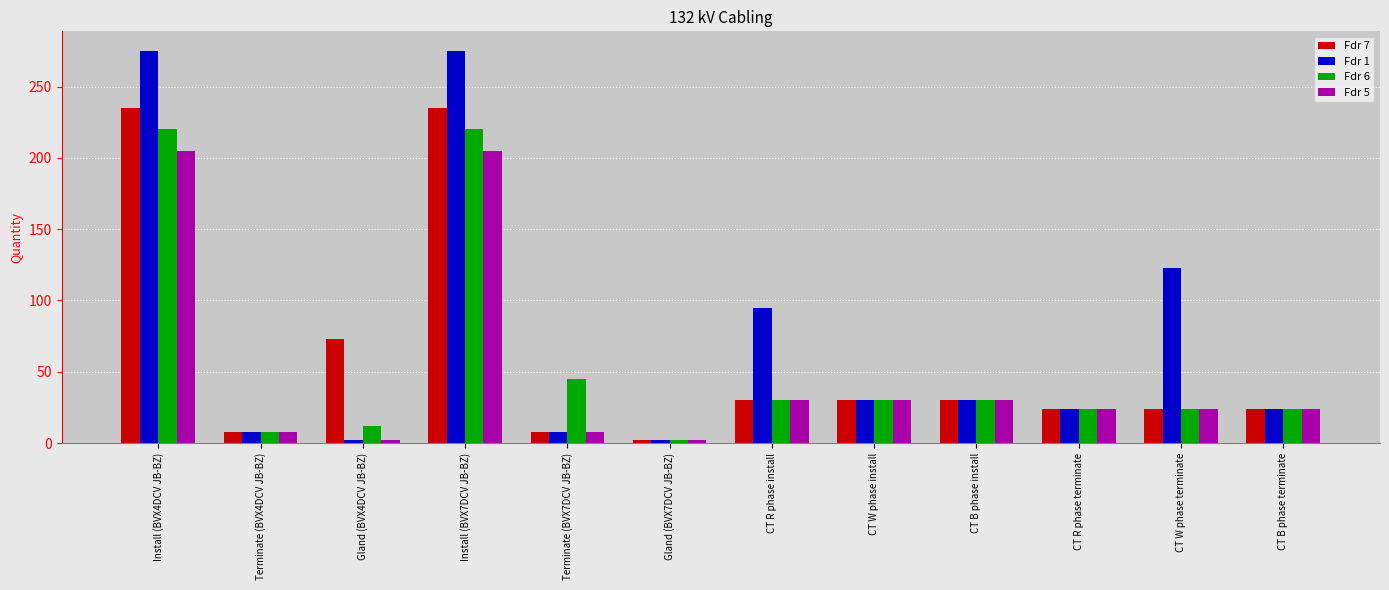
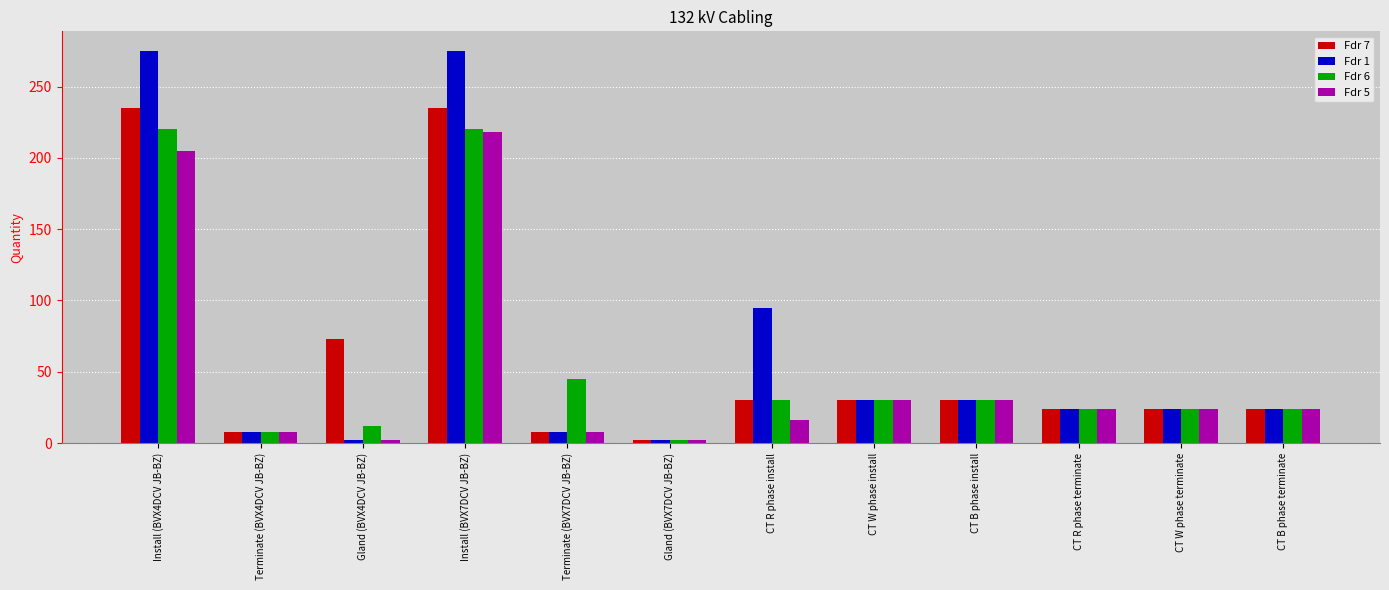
Fdr 5, Install (BVX7DCV JB-BZ): 205 -> 218
Fdr 5, CT R phase install: 30 -> 16
Fdr 1, CT W phase terminate: 123 -> 24
